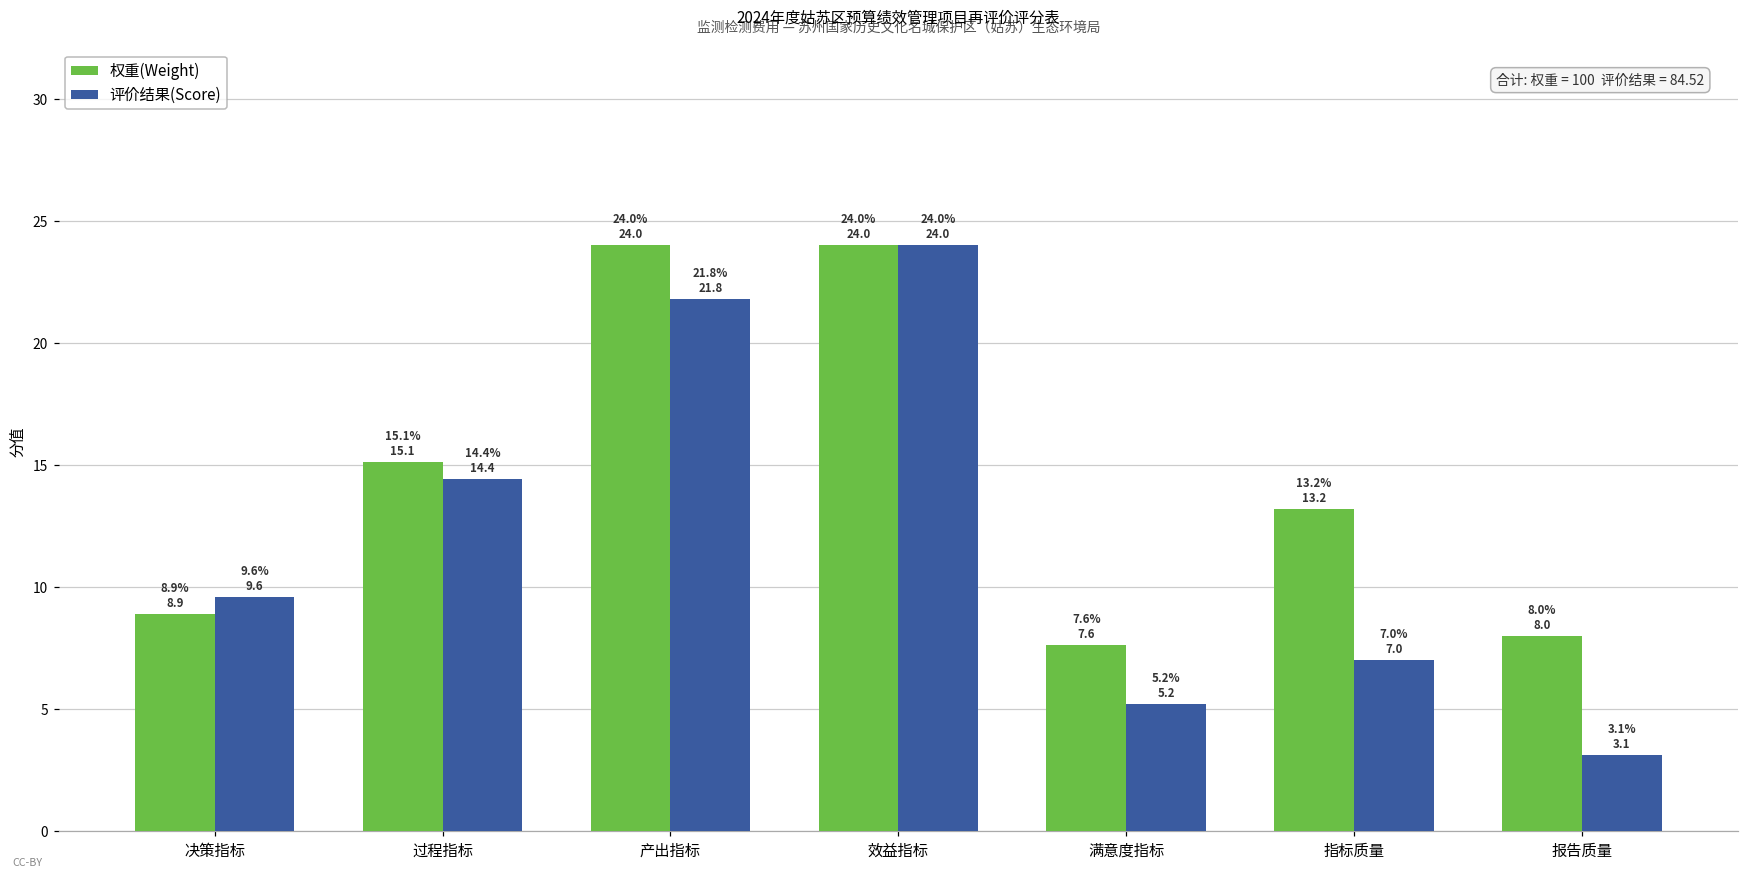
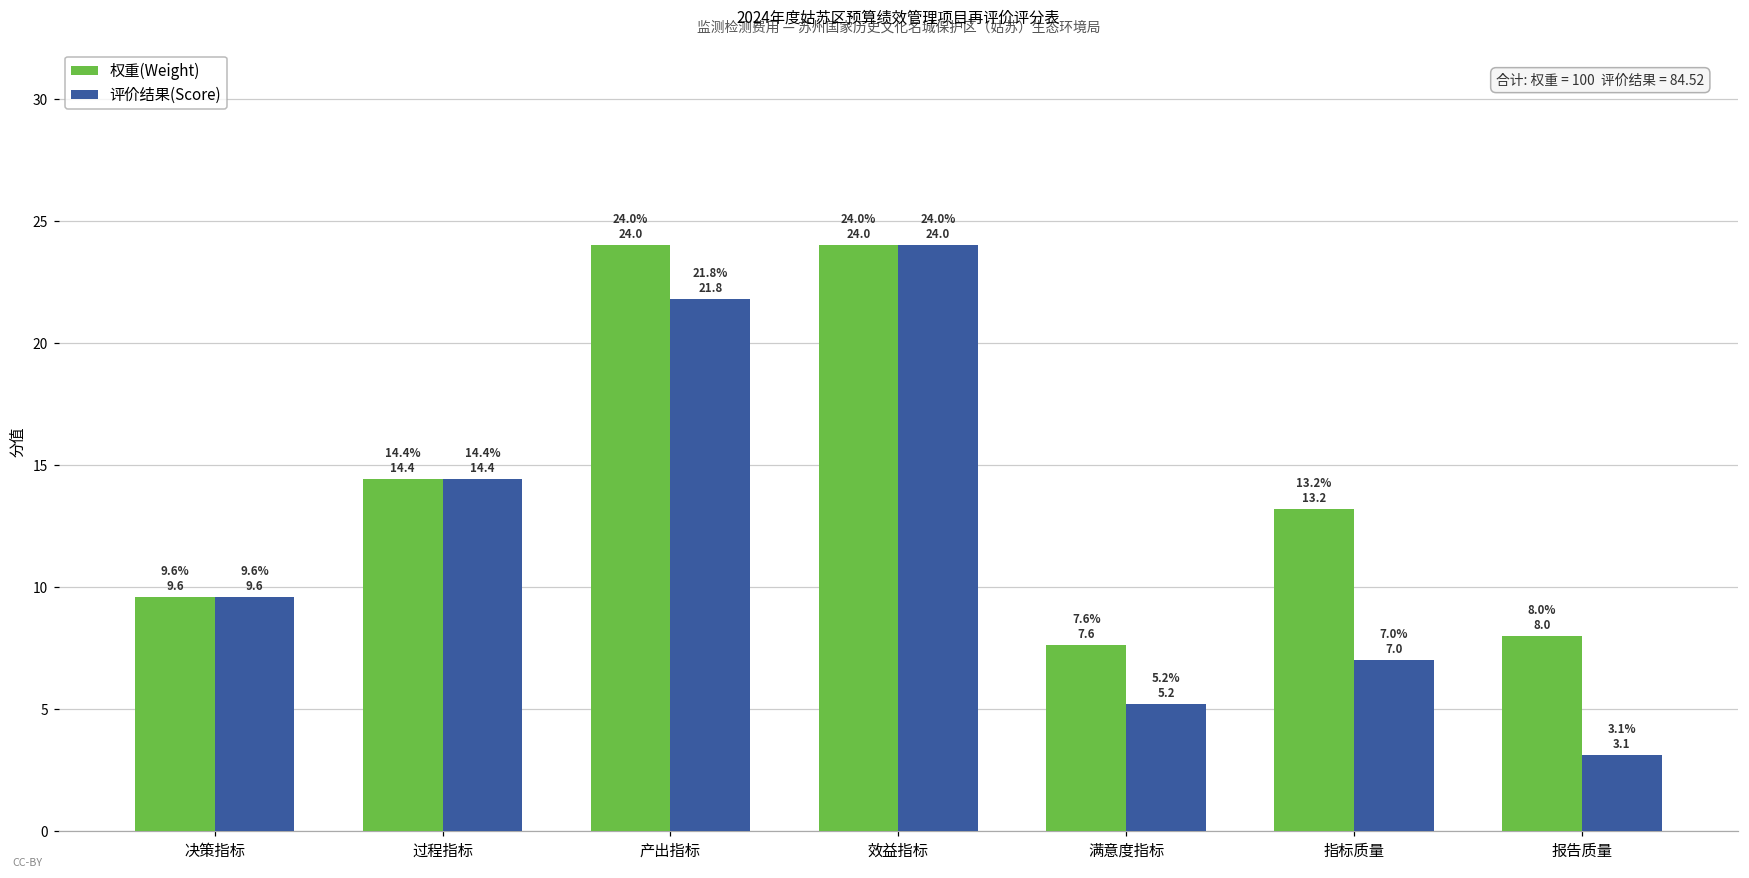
权重(Weight), 决策指标: 8.9% 8.9 -> 9.6% 9.6
权重(Weight), 过程指标: 15.1% 15.1 -> 14.4% 14.4
